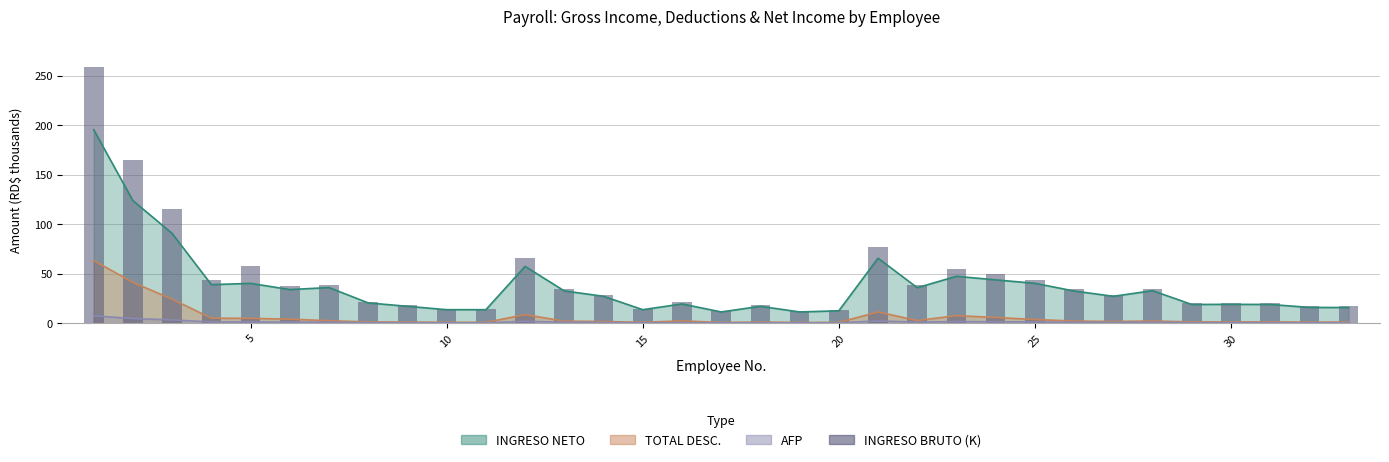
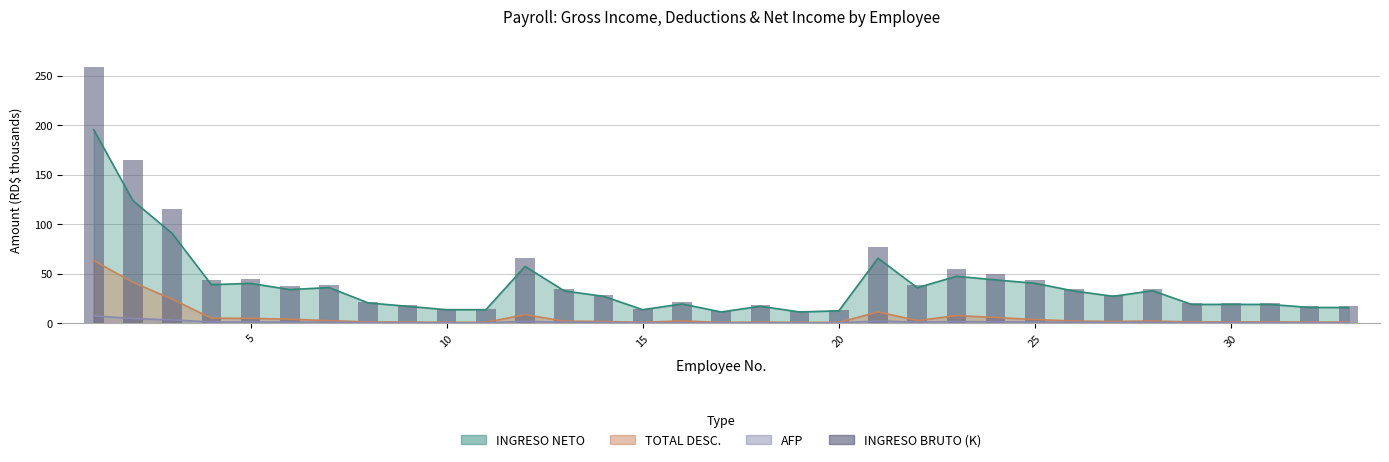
INGRESO BRUTO (K), 5: 60 -> 50
